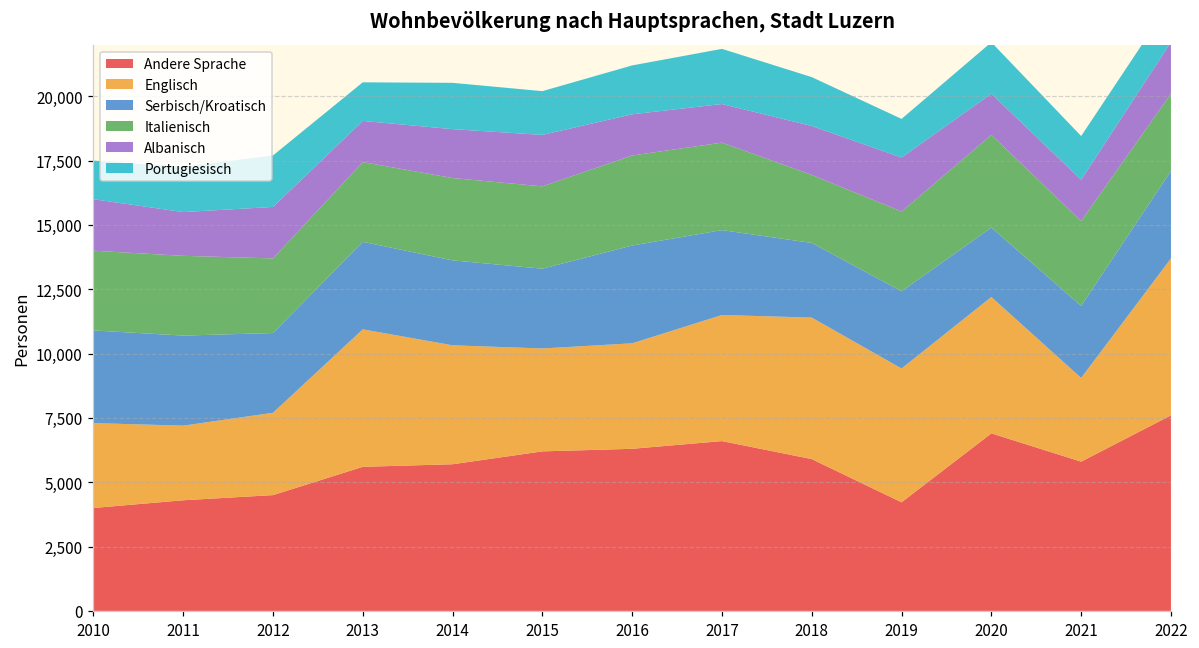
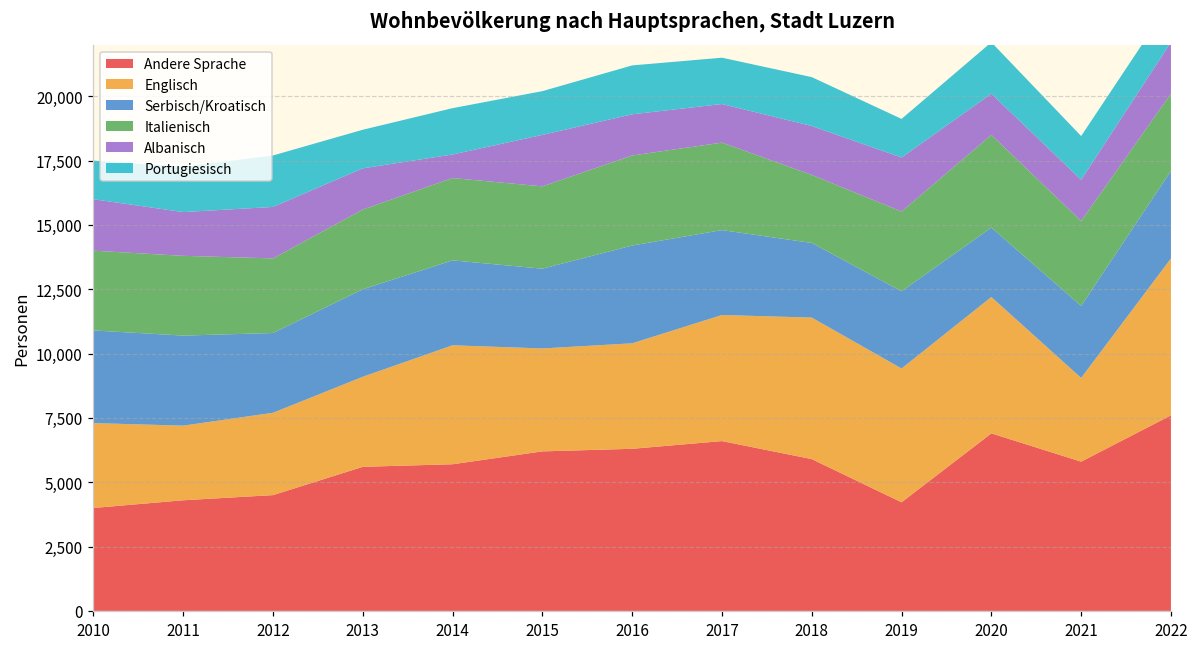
Englisch, 2013: 5,300 -> 3,500
Albanisch, 2014: 1,900 -> 900
Portugiesisch, 2017: 2,100 -> 1,800
